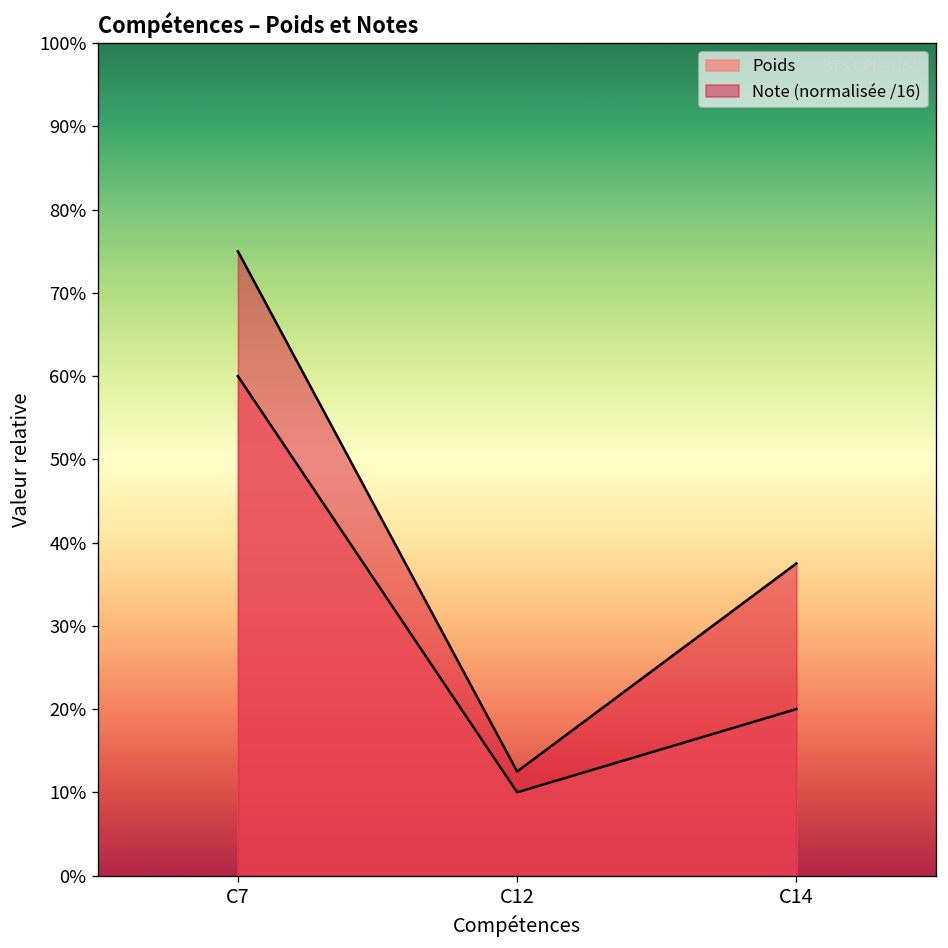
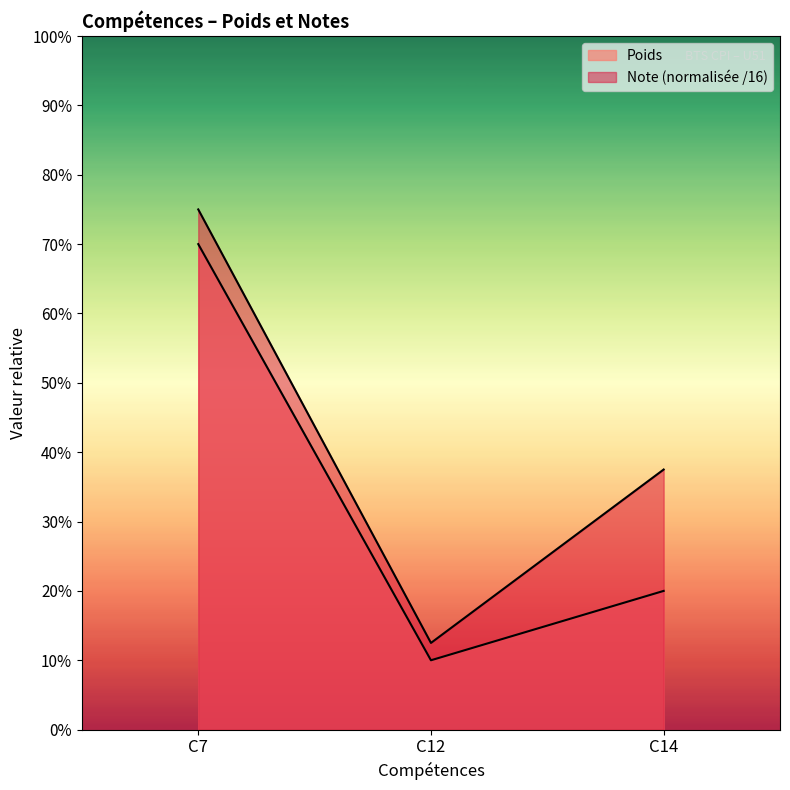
Poids, C7: 60% -> 70%
